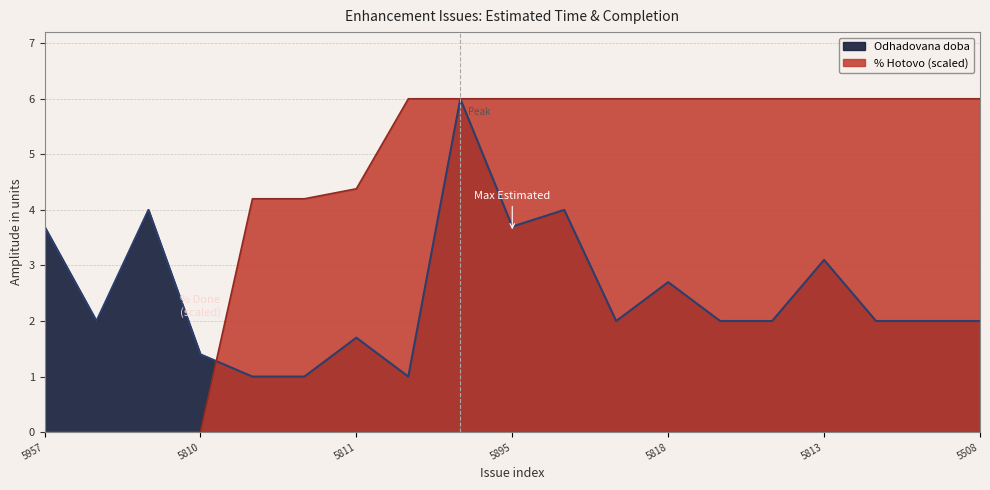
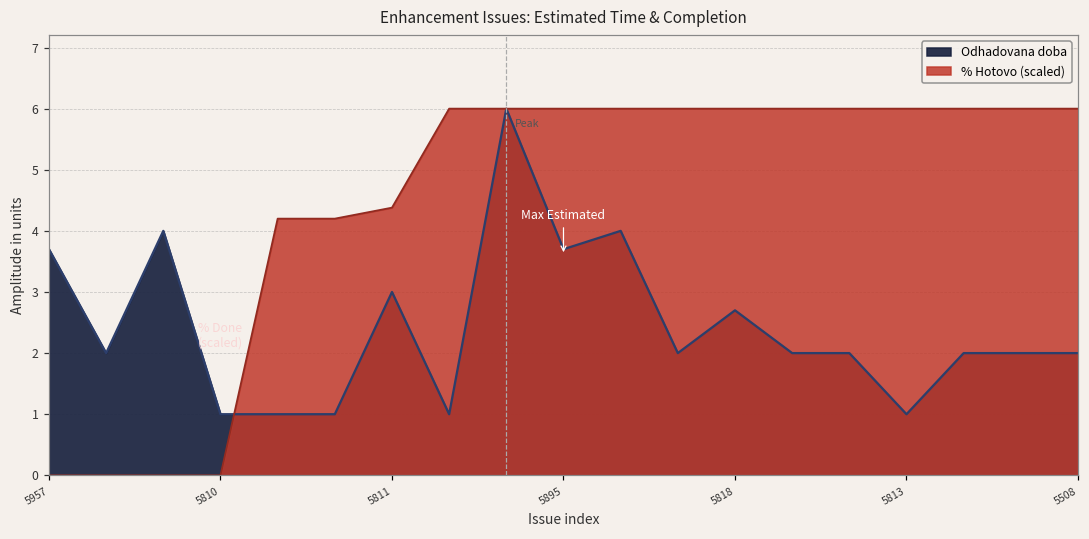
Odhadovana doba, 5810: 1.4 -> 1.0
Odhadovana doba, 5811: 1.7 -> 3.0
Odhadovana doba, 5813: 3.1 -> 1.0
